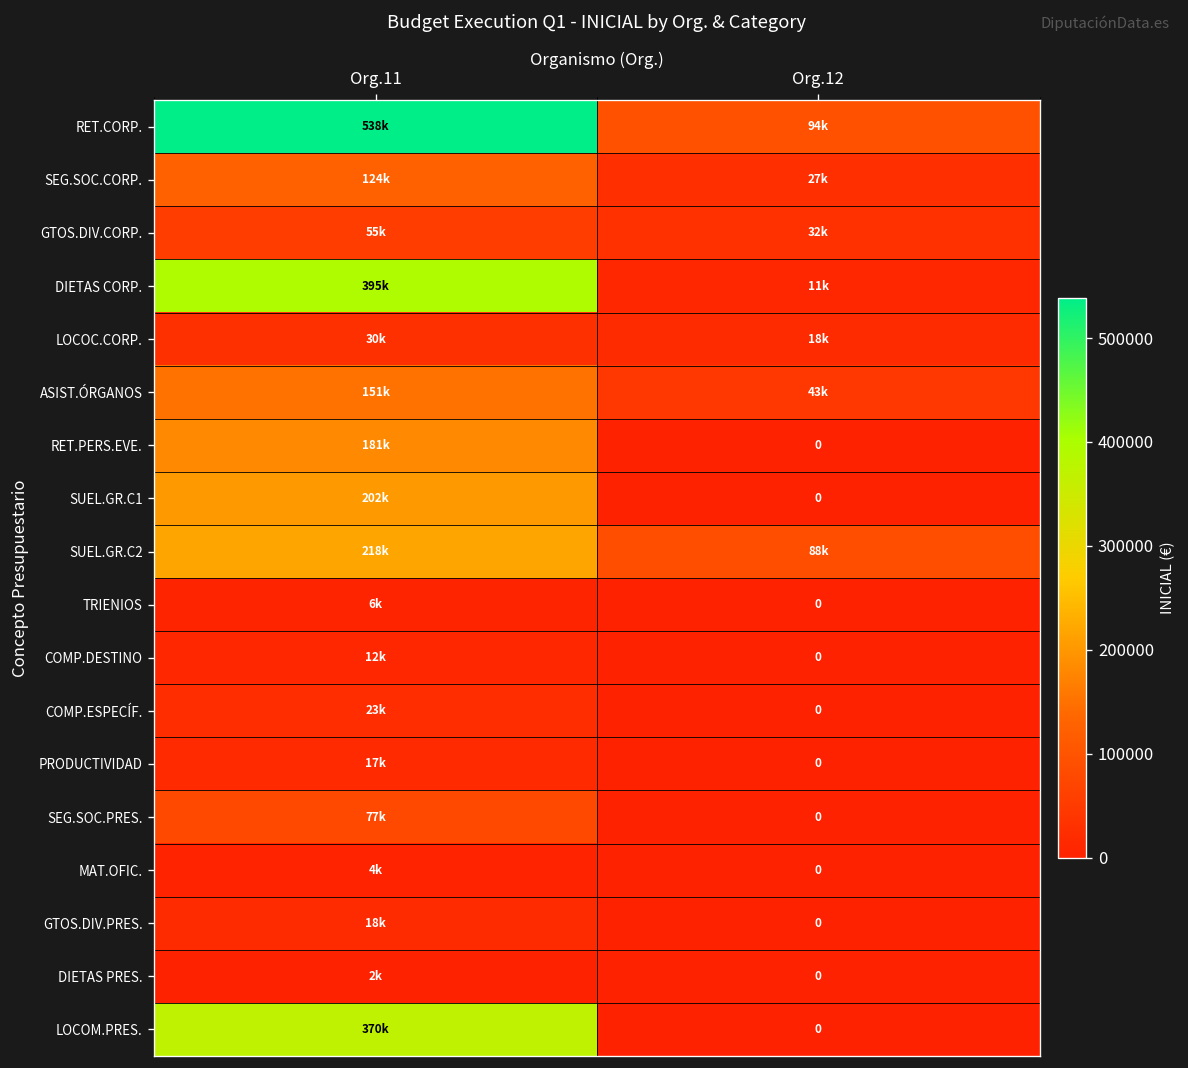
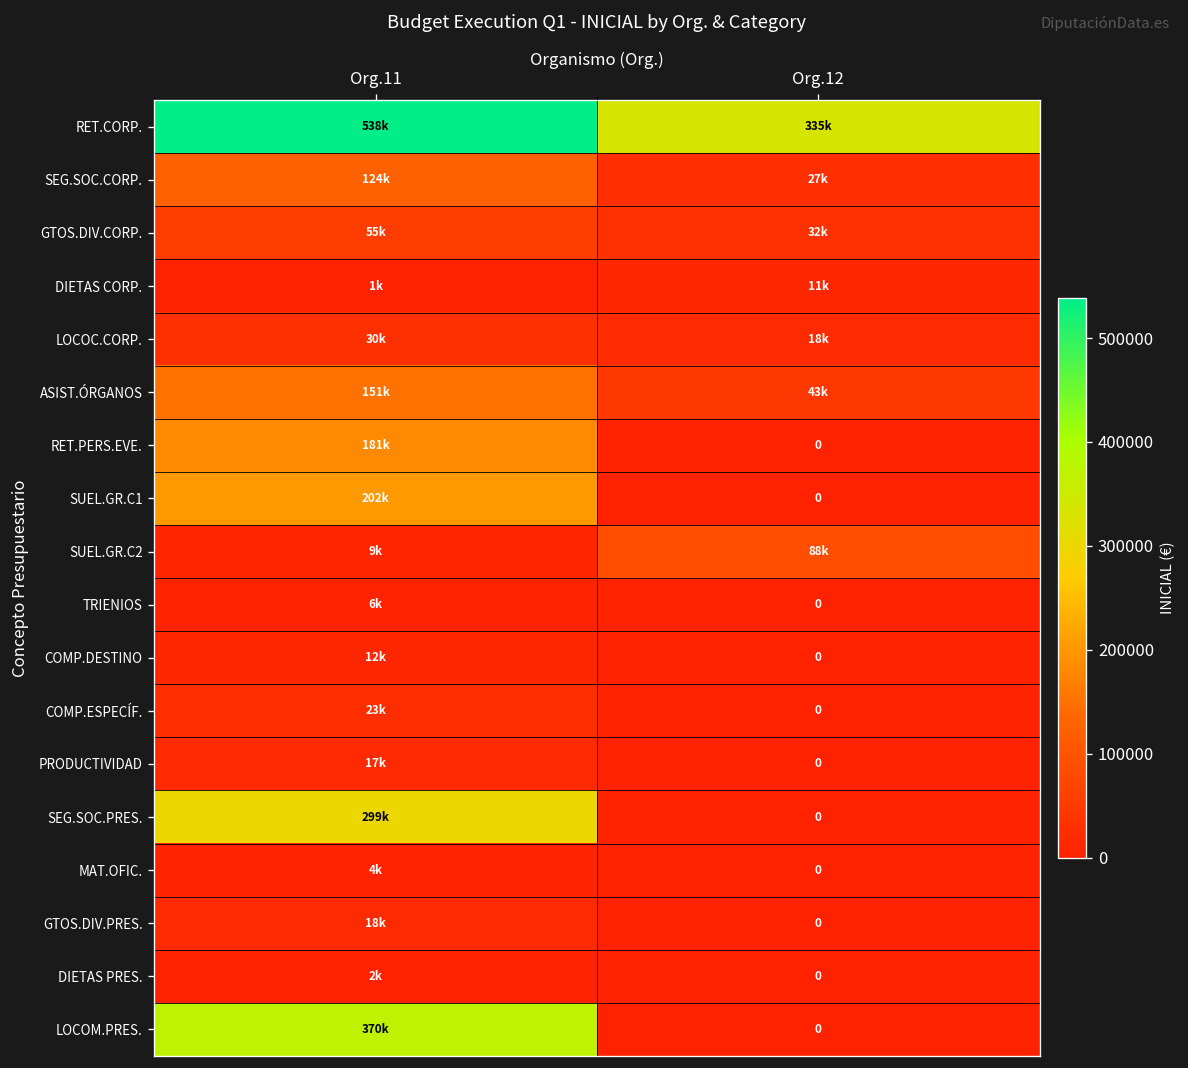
RET.CORP., Org.12: 94k -> 335k
DIETAS CORP., Org.11: 395k -> 1k
SUEL.GR.C2, Org.11: 218k -> 9k
SEG.SOC.PRES., Org.11: 77k -> 299k
